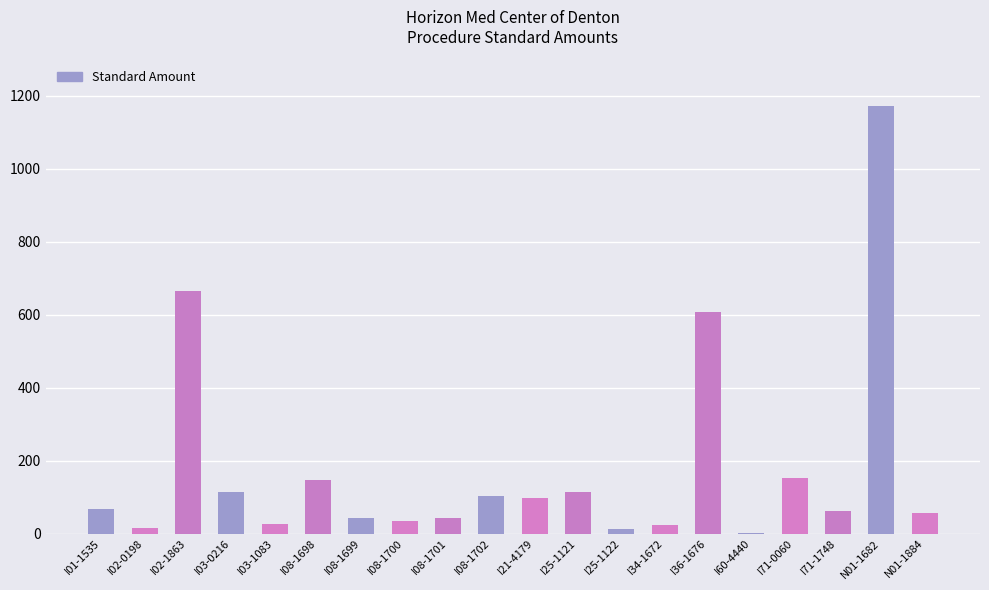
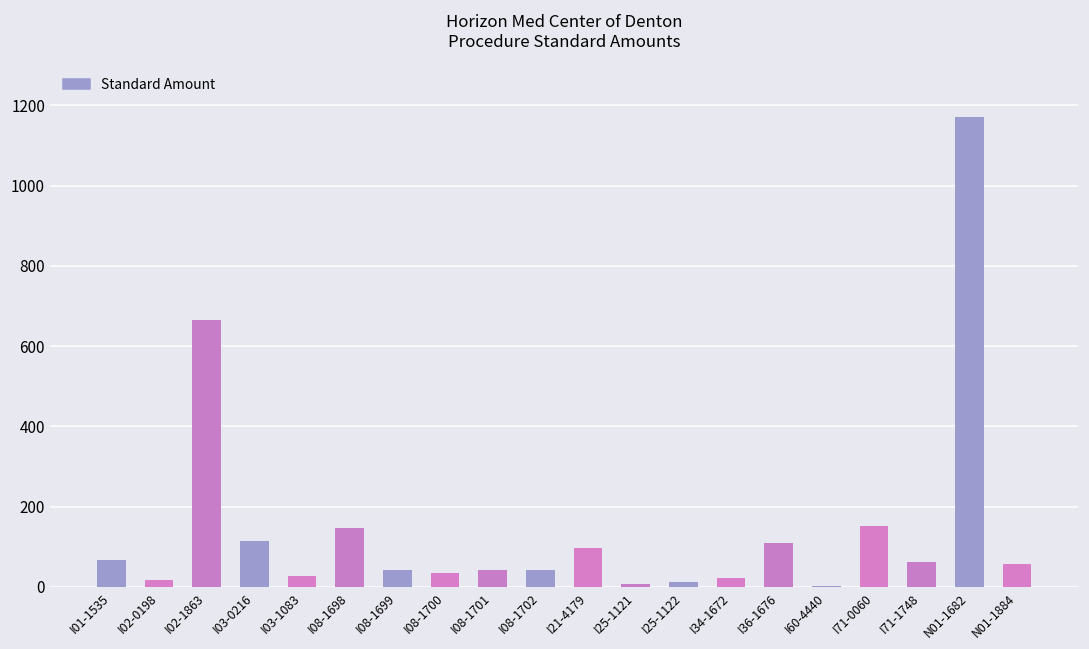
I08-1702: 100 -> 40
I25-1121: 110 -> 10
I36-1676: 610 -> 110
